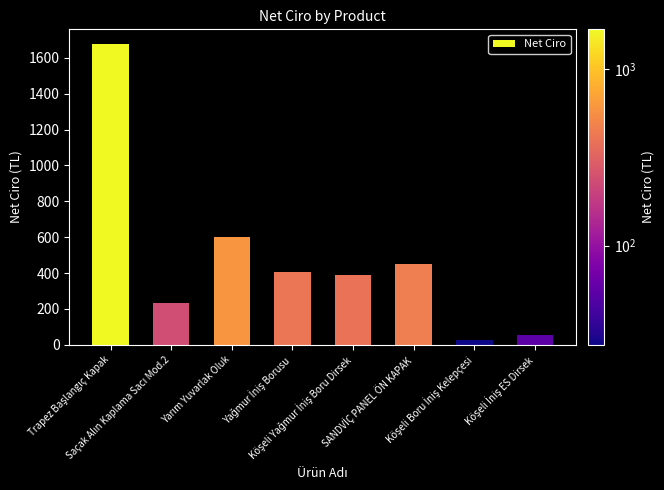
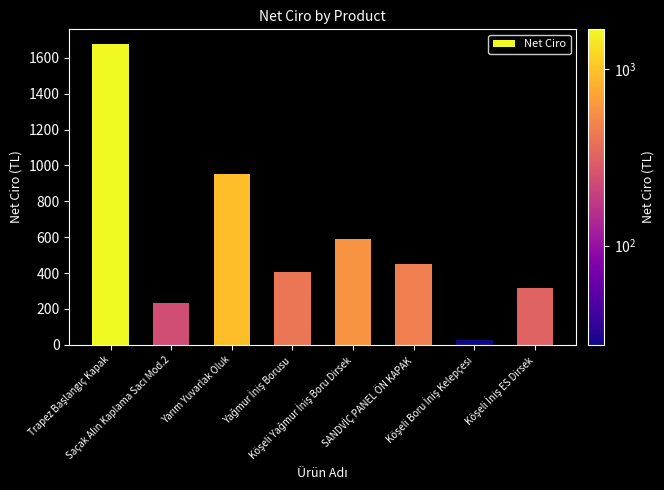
Yarım Yuvarlak Oluk: 600 -> 950
Köşeli Yağmur İniş Boru Dirsek: 390 -> 590
Köşeli İniş ES Dirsek: 50 -> 320
